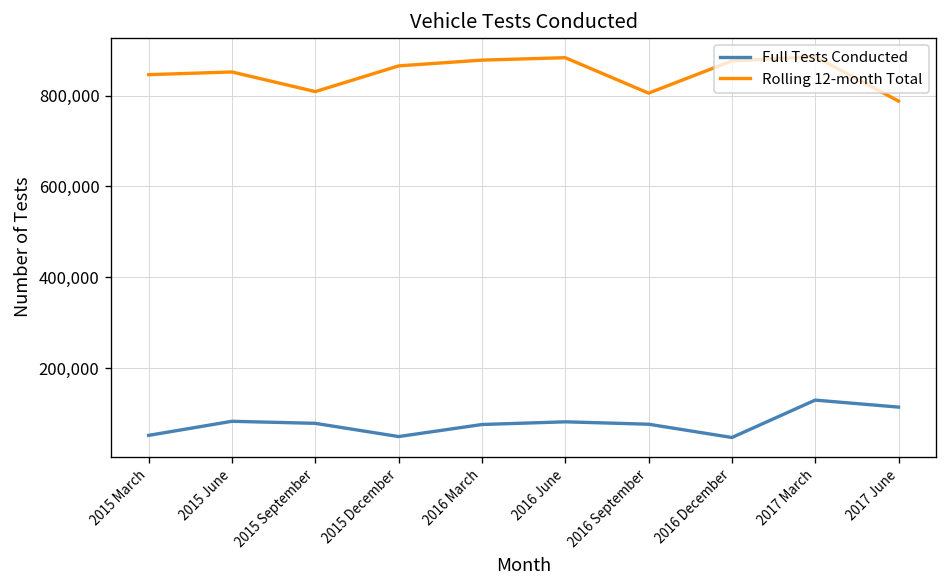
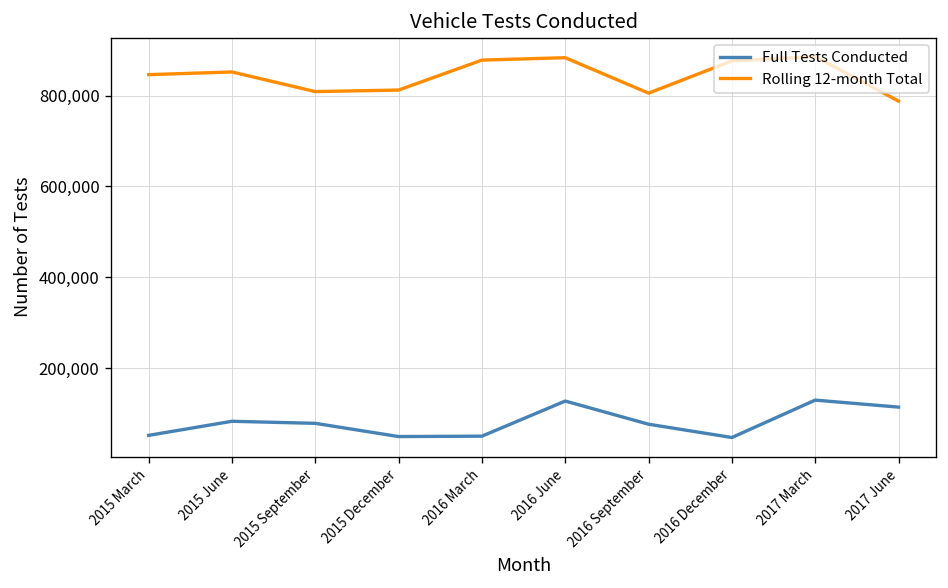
Rolling 12-month Total, 2015 December: 870,000 -> 810,000
Full Tests Conducted, 2016 March: 80,000 -> 50,000
Full Tests Conducted, 2016 June: 80,000 -> 130,000
